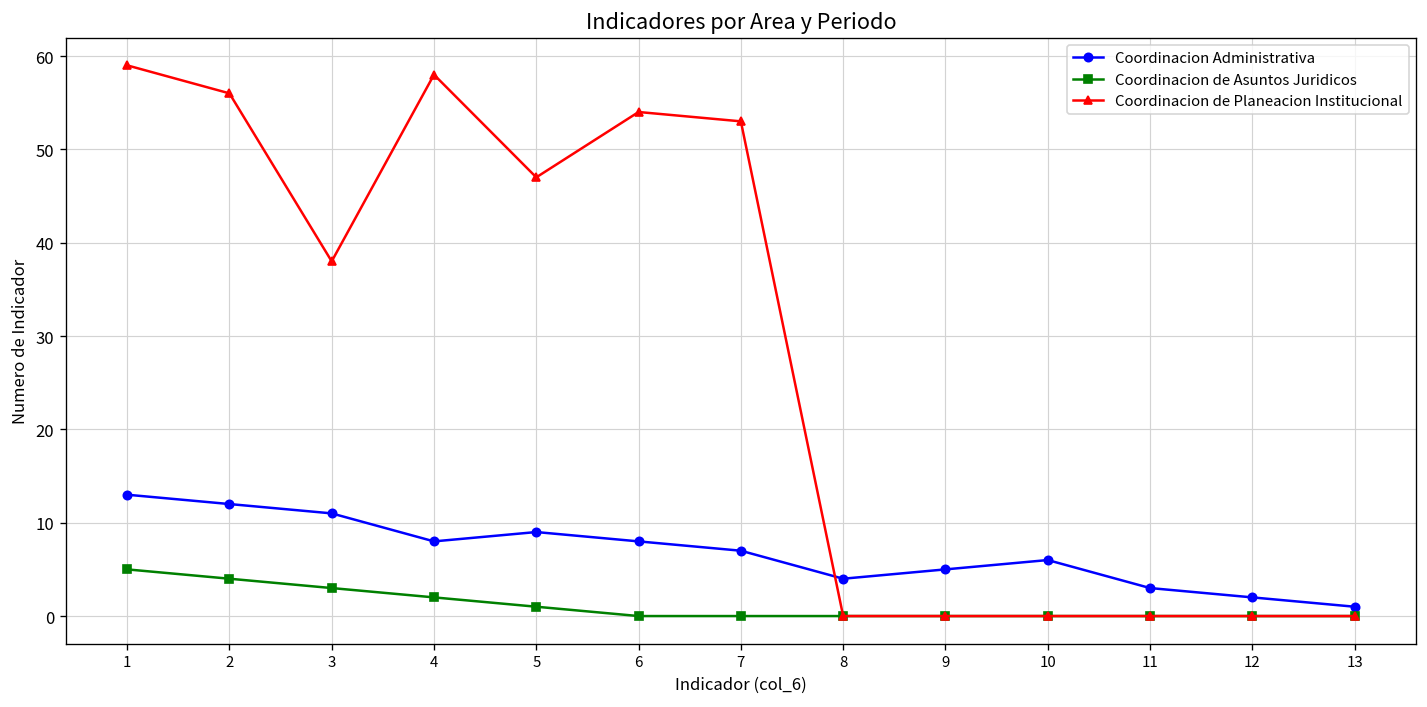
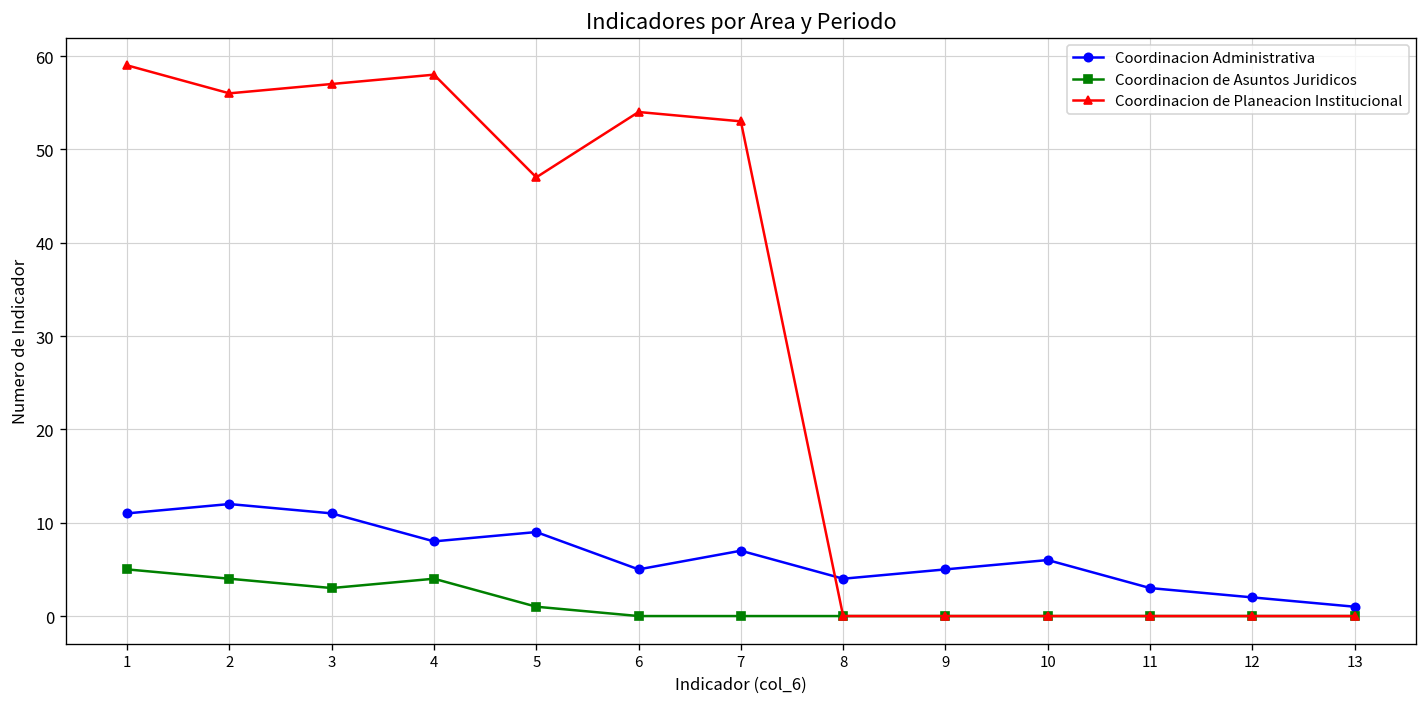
Coordinacion Administrativa, 1: 13 -> 11
Coordinacion de Planeacion Institucional, 3: 38 -> 57
Coordinacion de Asuntos Juridicos, 4: 2 -> 4
Coordinacion Administrativa, 6: 8 -> 5
